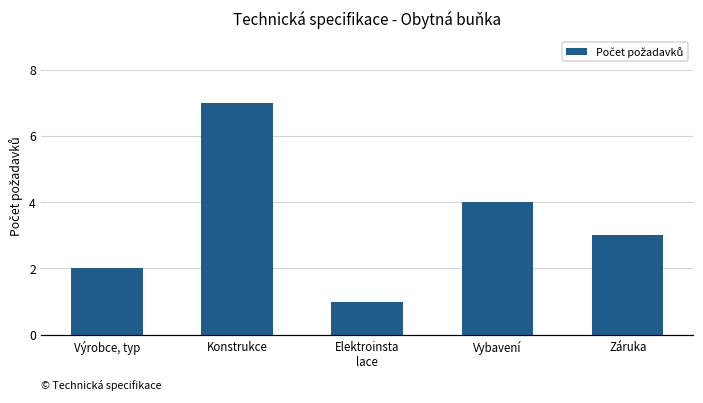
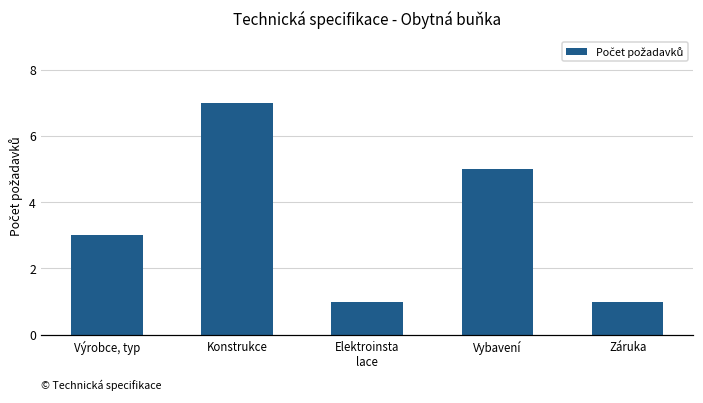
Výrobce, typ: 2 -> 3
Vybavení: 4 -> 5
Záruka: 3 -> 1
